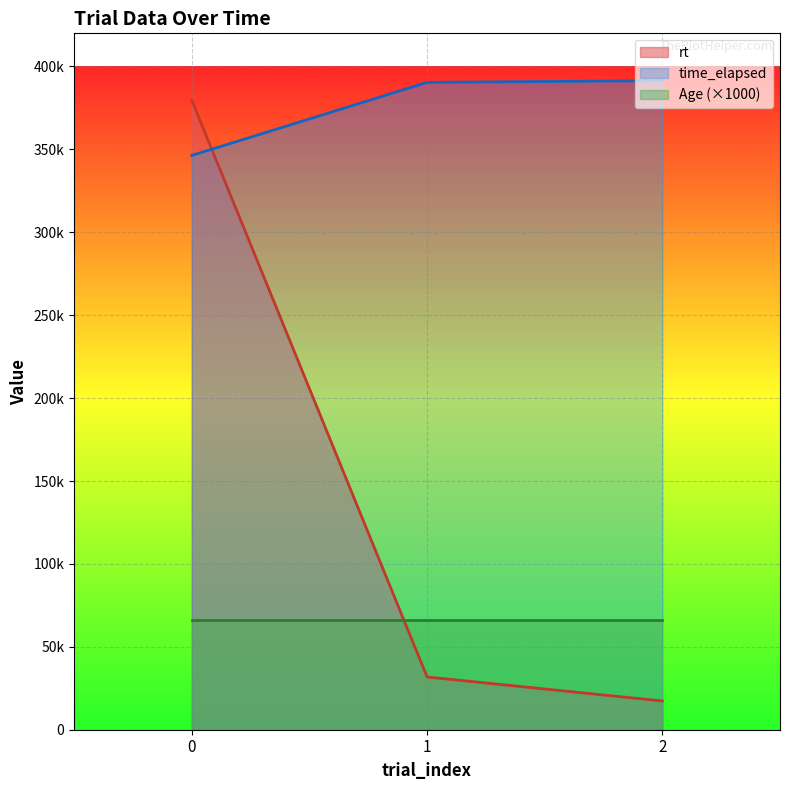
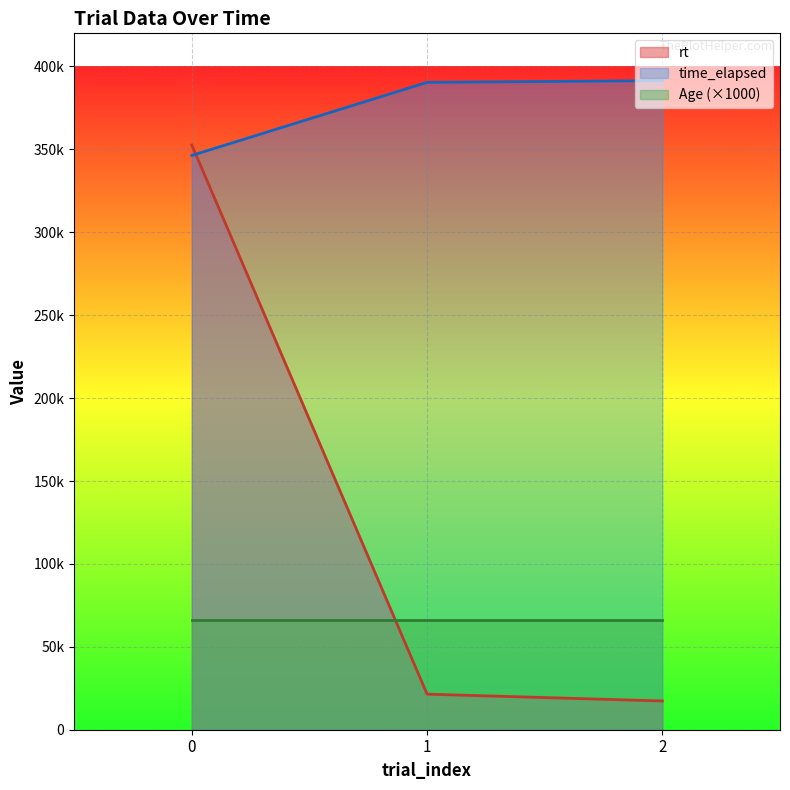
rt, 0: 380000 -> 353000
rt, 1: 32000 -> 21000
